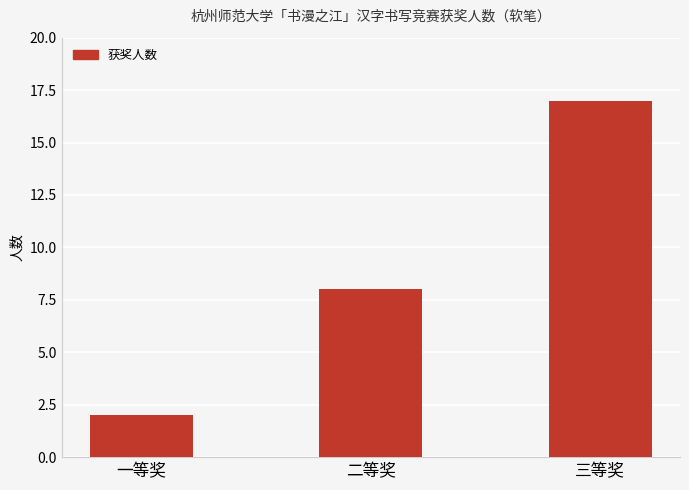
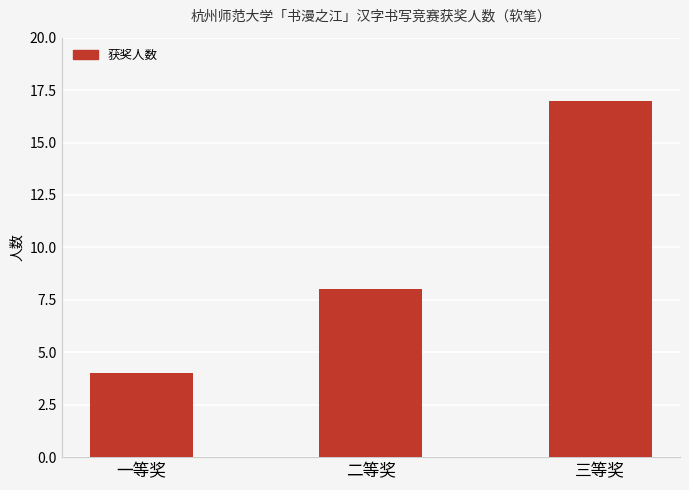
一等奖: 2 -> 4
